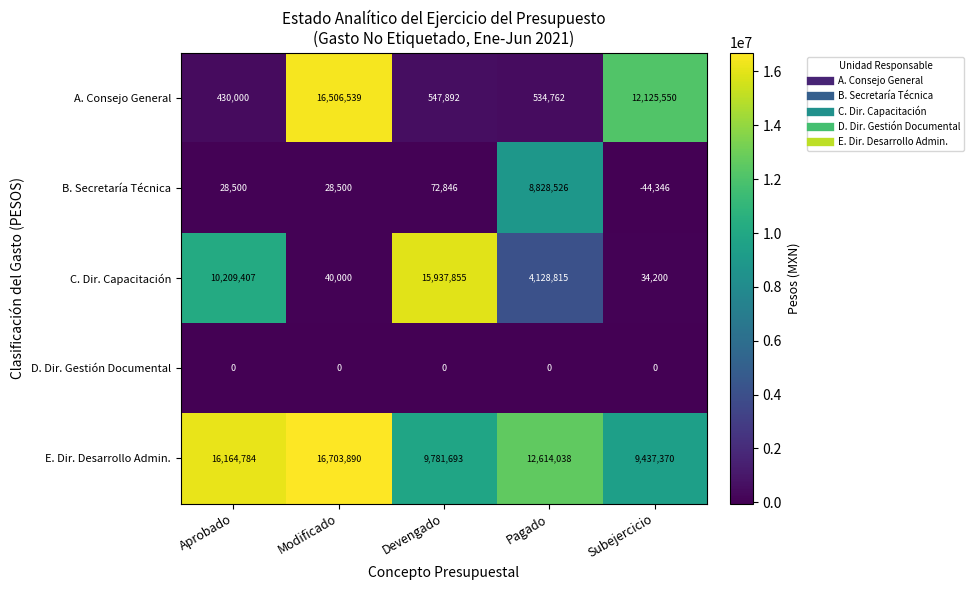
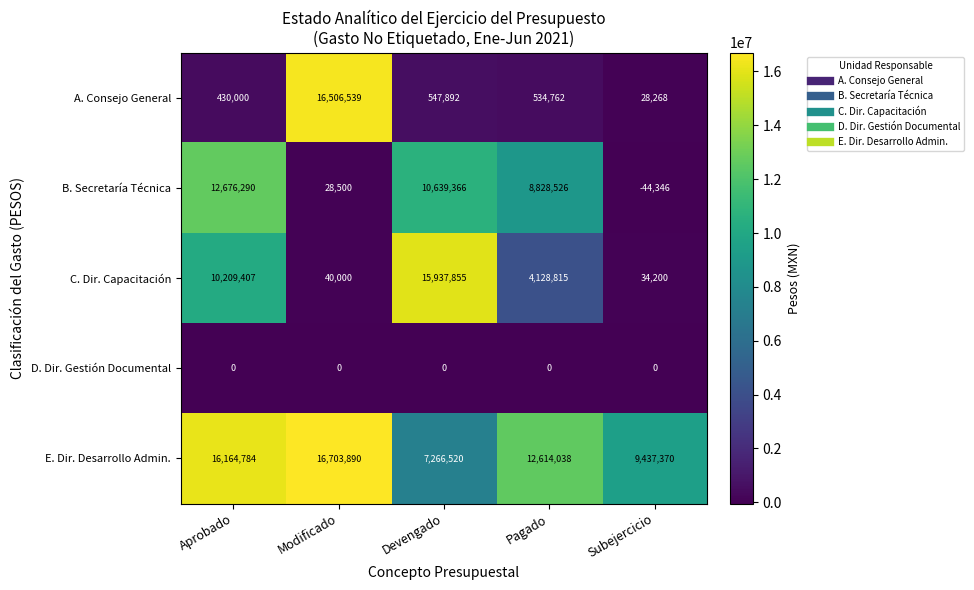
A. Consejo General, Subejercicio: 12,125,550 -> 28,268
B. Secretaría Técnica, Aprobado: 28,500 -> 12,676,290
B. Secretaría Técnica, Devengado: 72,846 -> 10,639,366
E. Dir. Desarrollo Admin., Devengado: 9,781,693 -> 7,266,520
